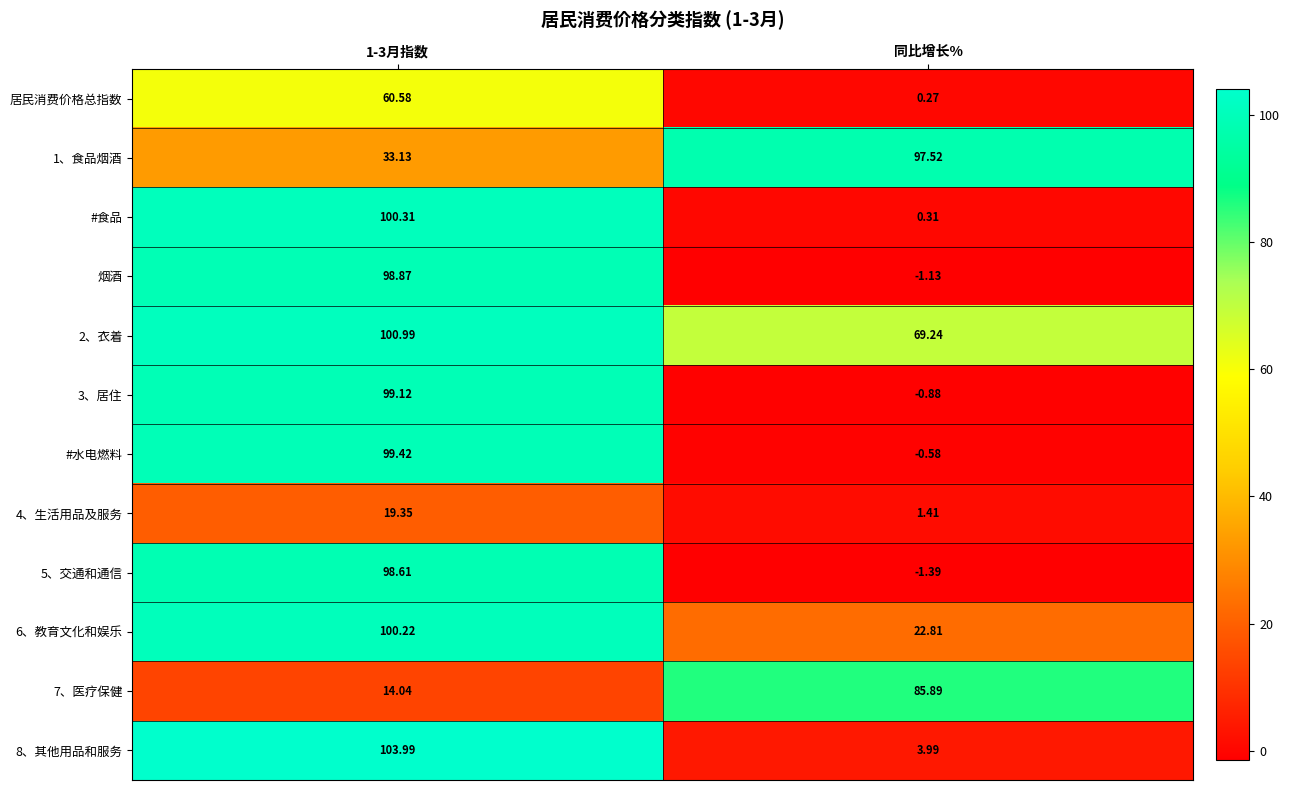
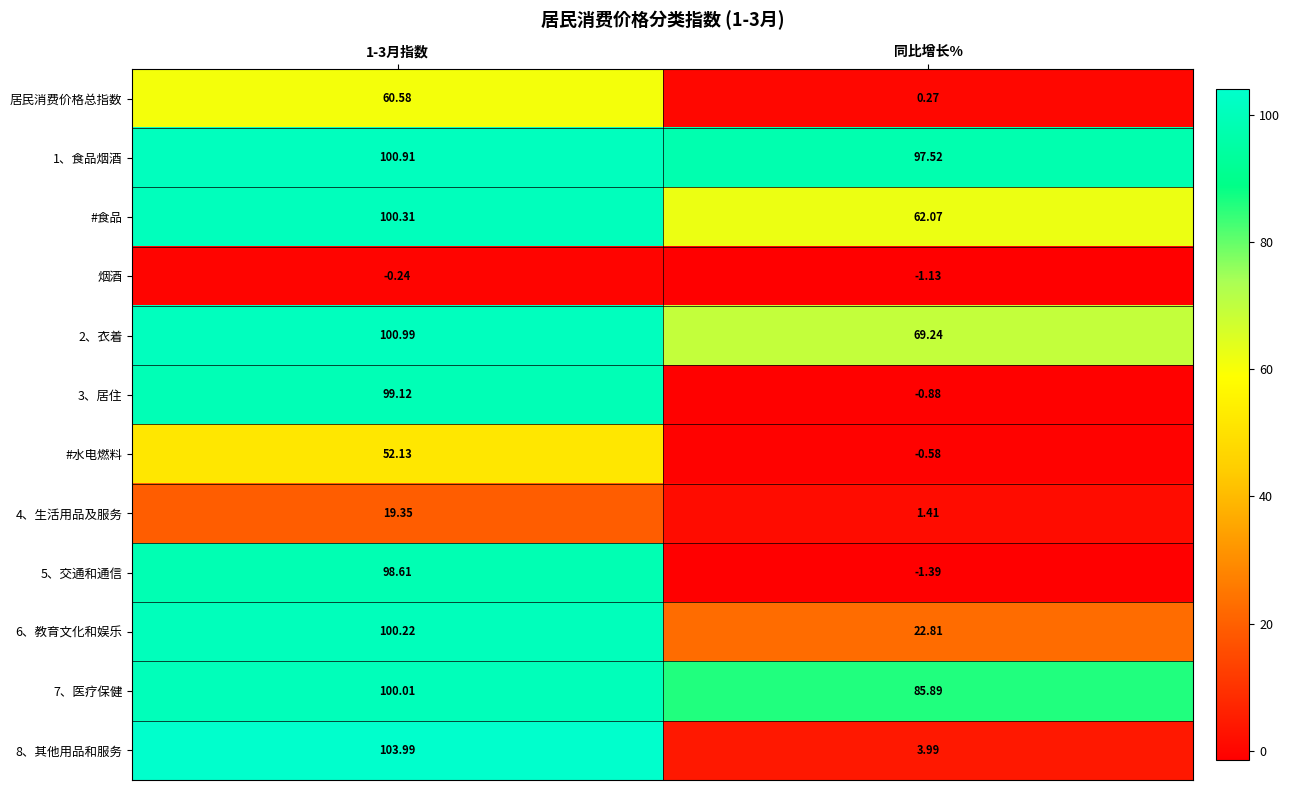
1、食品烟酒, 1-3月指数: 33.13 -> 100.91
#食品, 同比增长%: 0.31 -> 62.07
烟酒, 1-3月指数: 98.87 -> -0.24
#水电燃料, 1-3月指数: 99.42 -> 52.13
7、医疗保健, 1-3月指数: 14.04 -> 100.01
